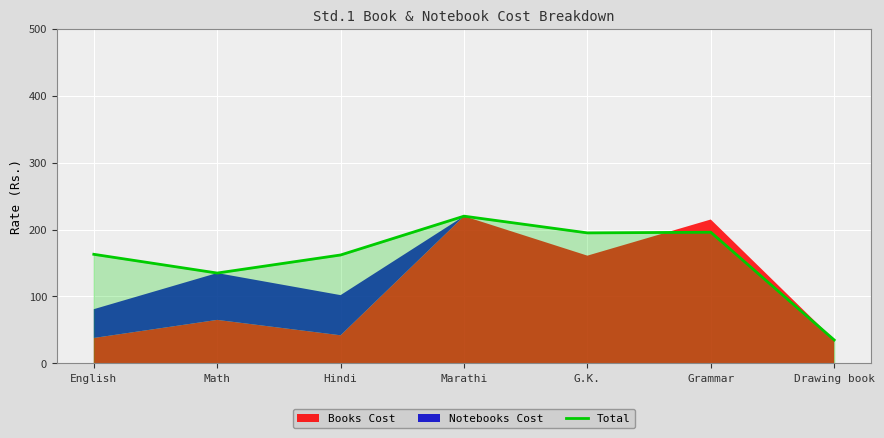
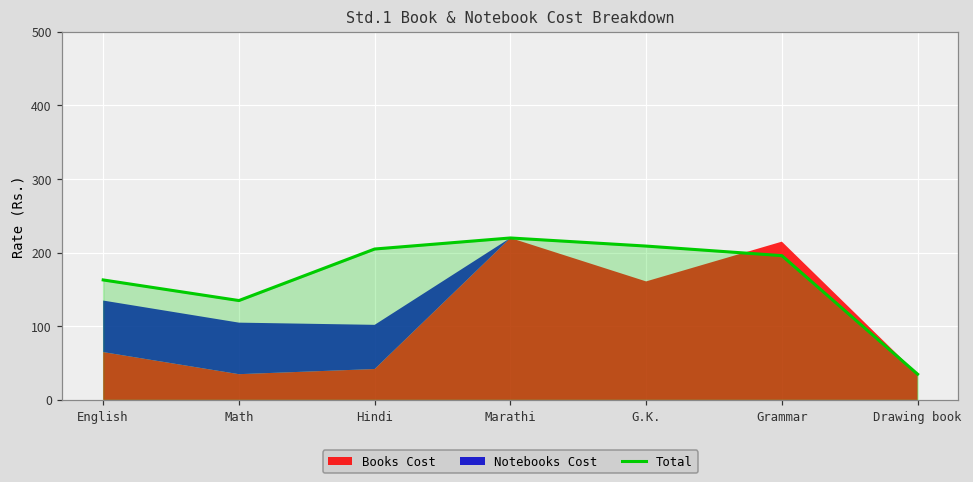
Books Cost, English: 40 -> 70
Notebooks Cost, English: 40 -> 70
Books Cost, Math: 70 -> 40
Total, Hindi: 160 -> 210
Total, G.K.: 200 -> 210
